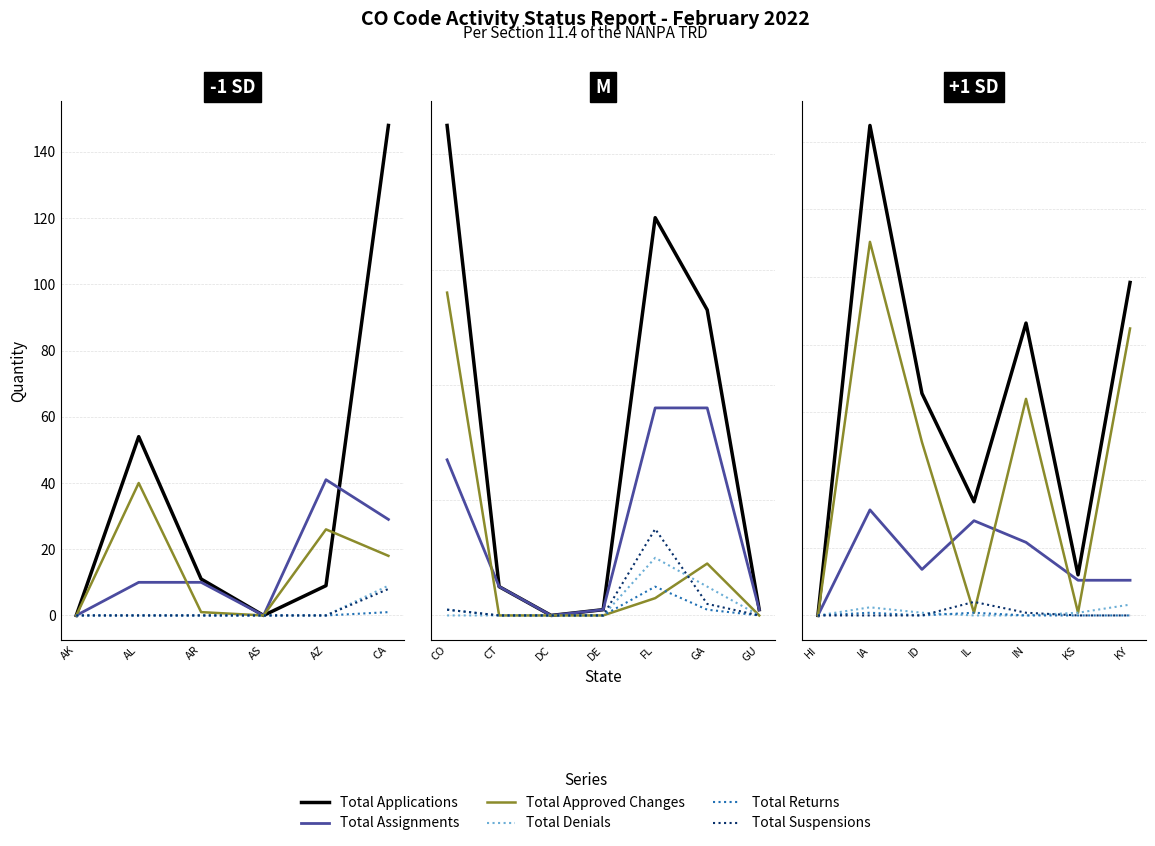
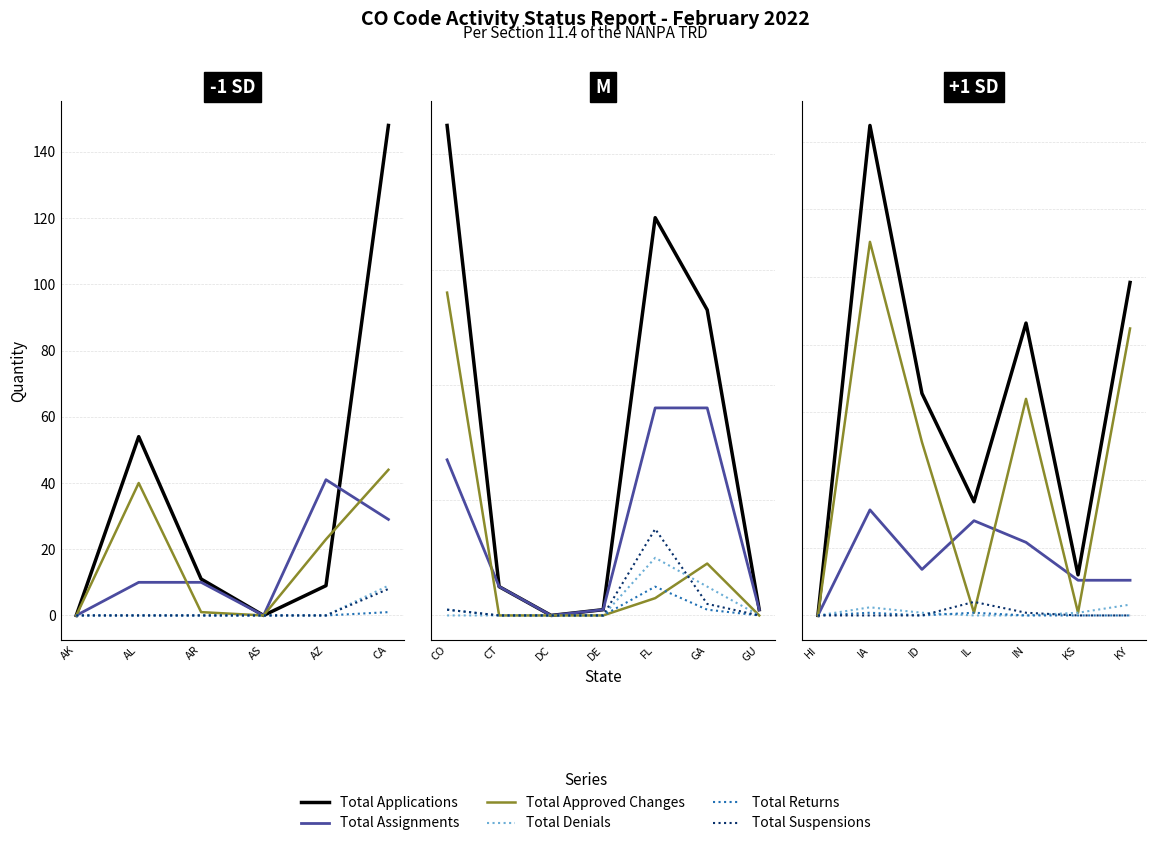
-1 SD, Total Approved Changes, AZ: 26 -> 23
-1 SD, Total Approved Changes, CA: 18 -> 44
